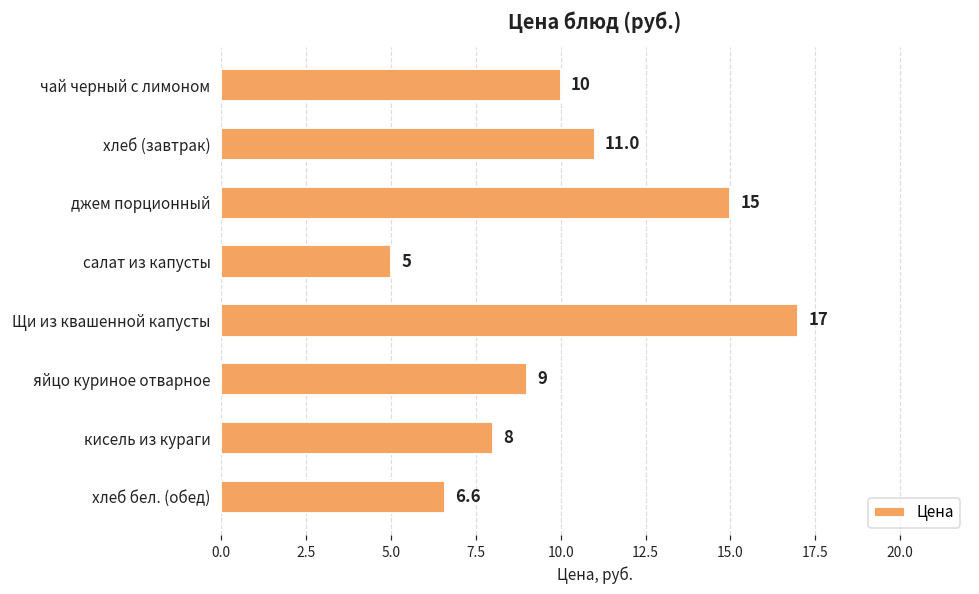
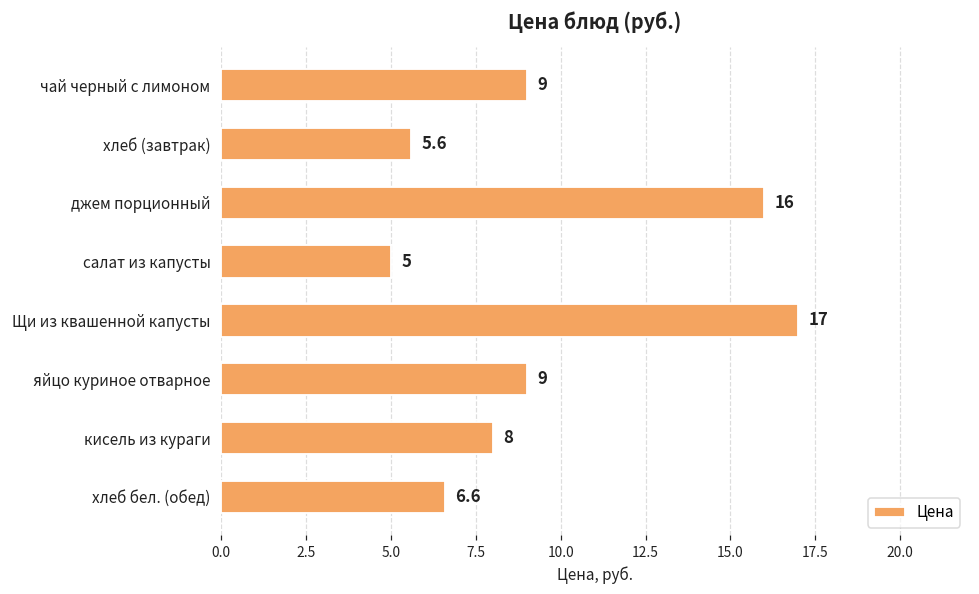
чай черный с лимоном: 10 -> 9
хлеб (завтрак): 11.0 -> 5.6
джем порционный: 15 -> 16
